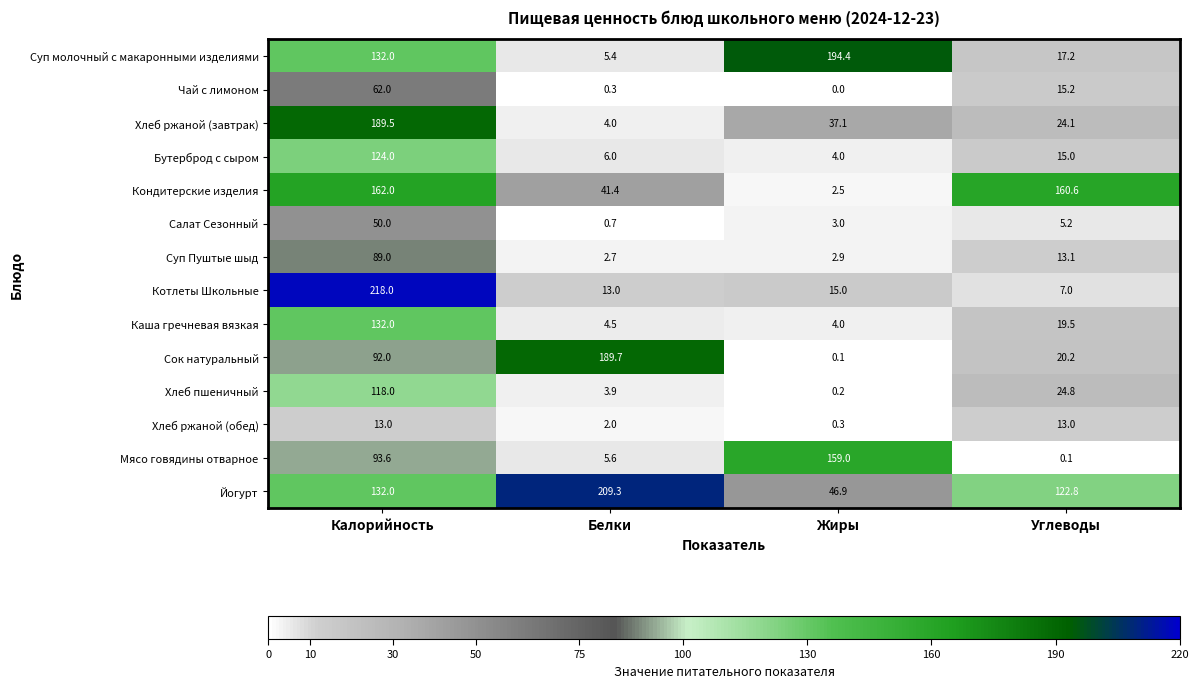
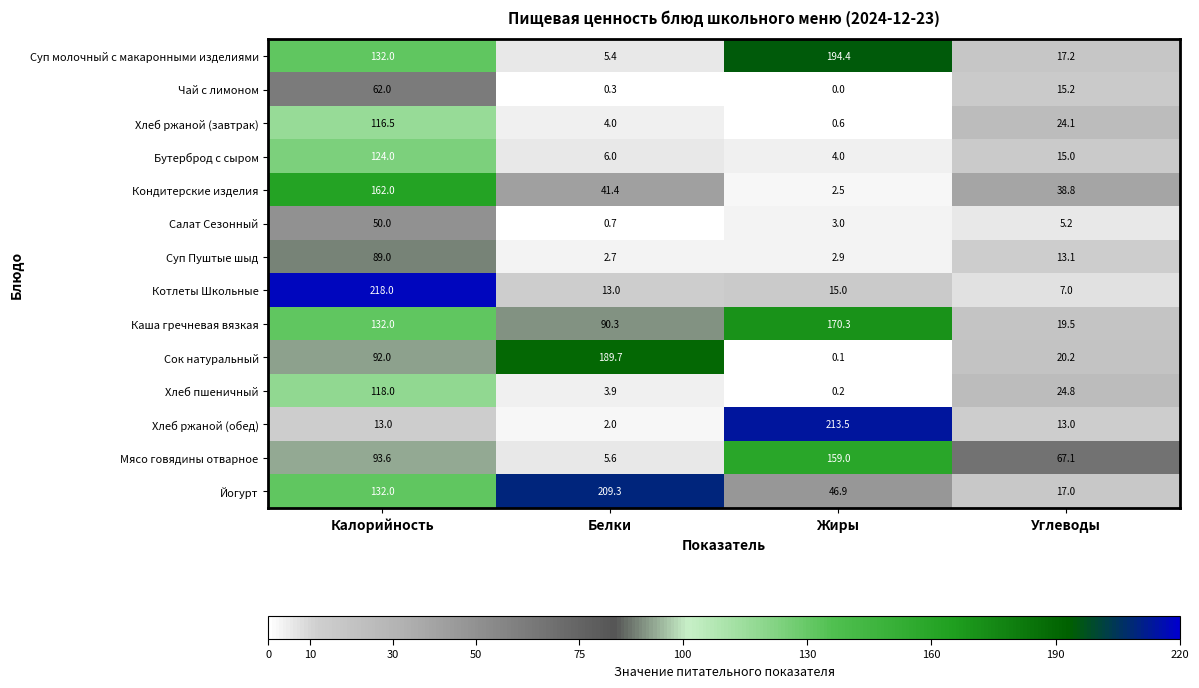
Хлеб ржаной (завтрак), Калорийность: 189.5 -> 116.5
Хлеб ржаной (завтрак), Жиры: 37.1 -> 0.6
Кондитерские изделия, Углеводы: 160.6 -> 38.8
Каша гречневая вязкая, Белки: 4.5 -> 90.3
Каша гречневая вязкая, Жиры: 4.0 -> 170.3
Хлеб ржаной (обед), Жиры: 0.3 -> 213.5
Мясо говядины отварное, Углеводы: 0.1 -> 67.1
Йогурт, Углеводы: 122.8 -> 17.0
